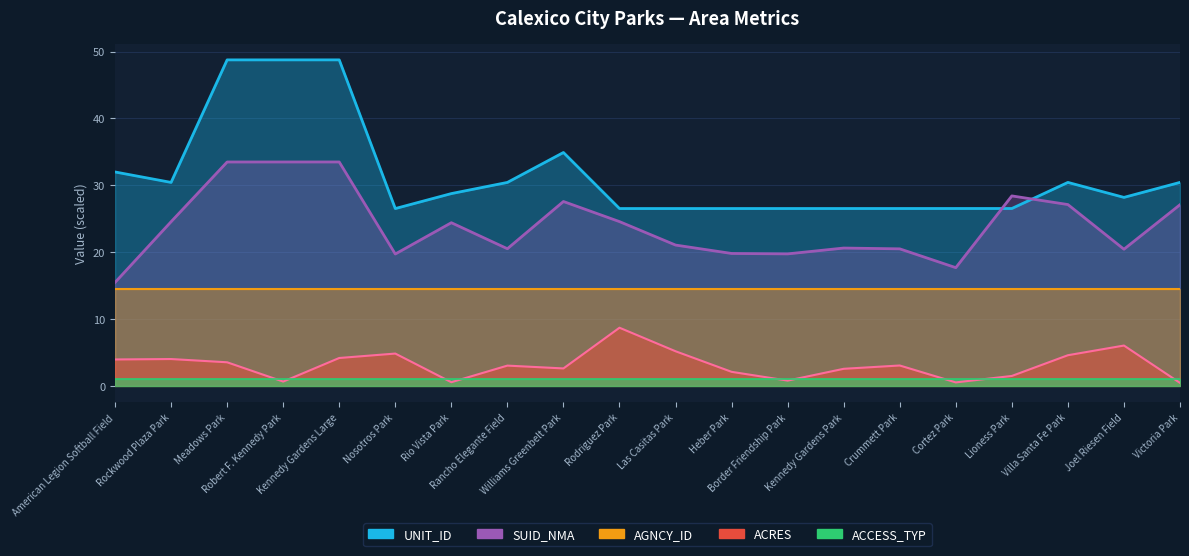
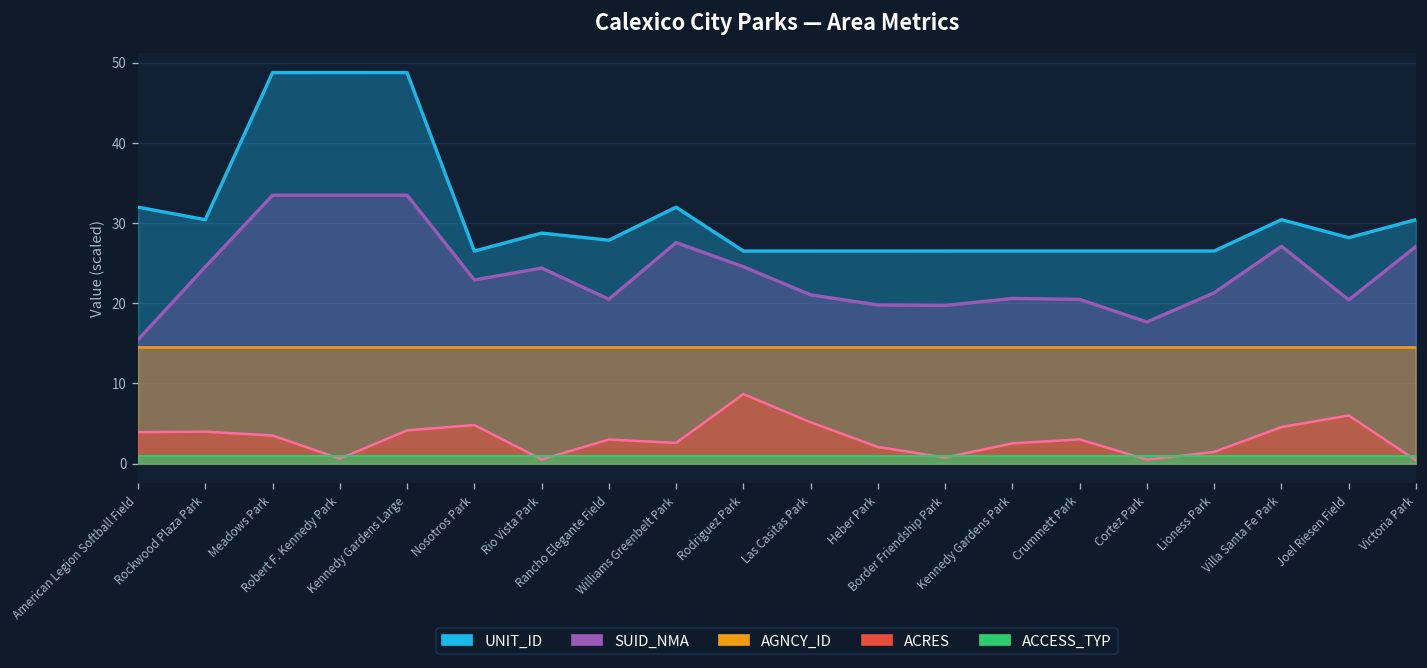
SUID_NMA, Nosotros Park: 20 -> 23
UNIT_ID, Rancho Elegante Field: 30 -> 28
UNIT_ID, Williams Greenbelt Park: 35 -> 32
SUID_NMA, Lioness Park: 28 -> 21
